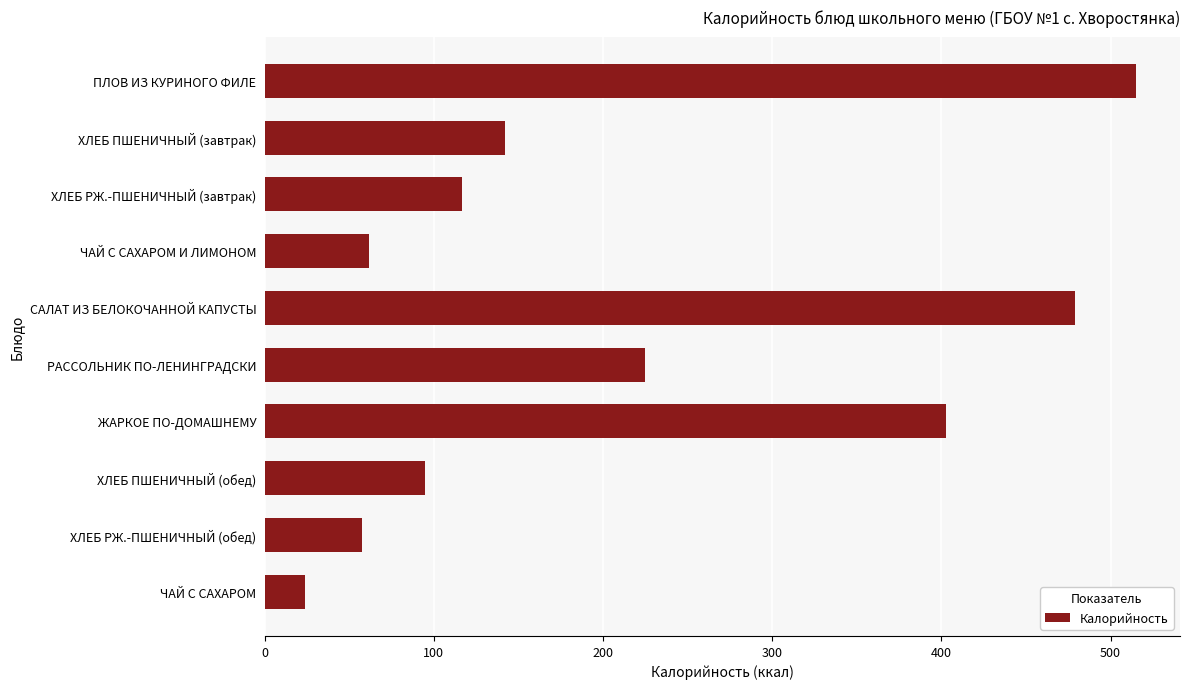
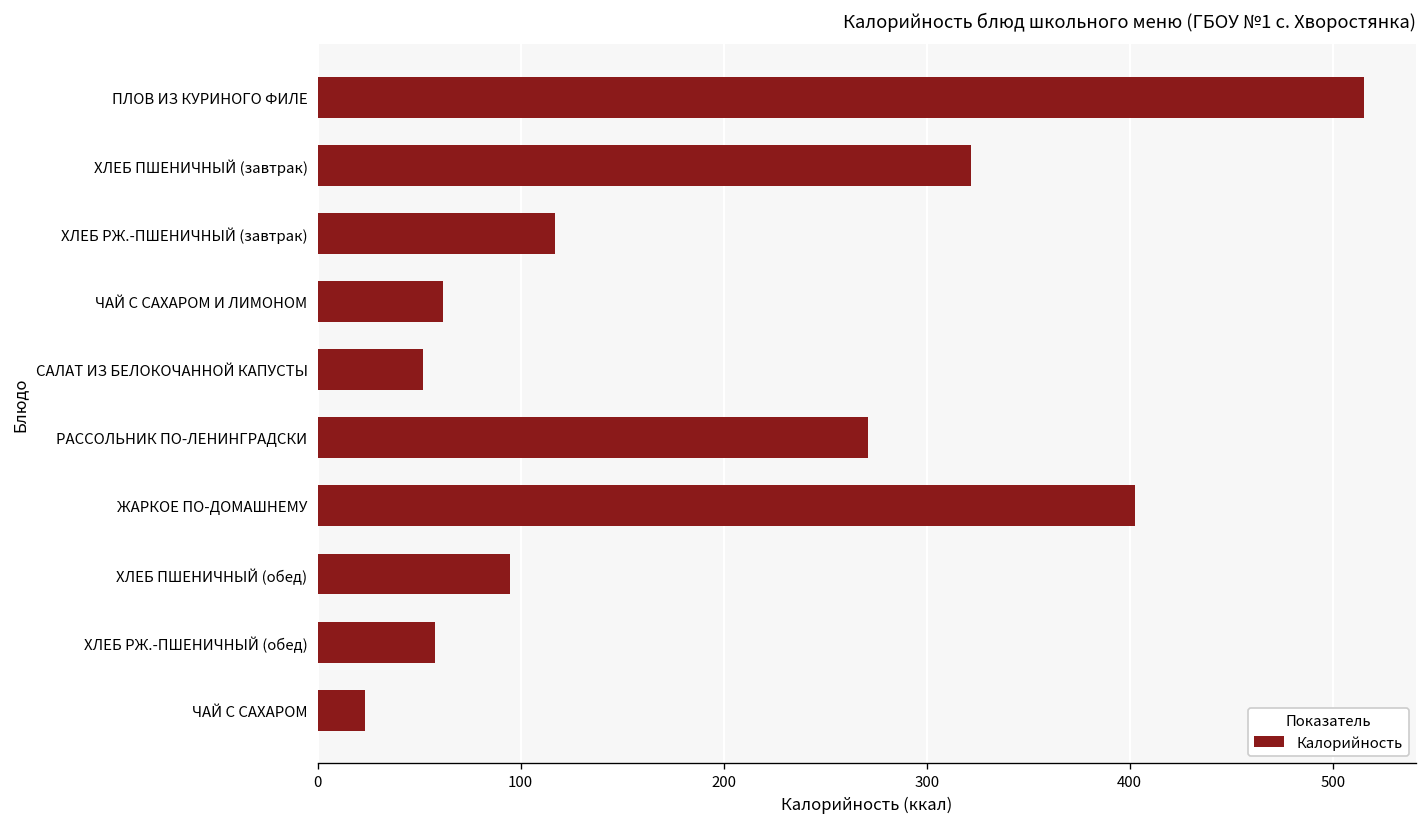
ХЛЕБ ПШЕНИЧНЫЙ (завтрак): 142 -> 322
САЛАТ ИЗ БЕЛОКОЧАННОЙ КАПУСТЫ: 479 -> 52
РАССОЛЬНИК ПО-ЛЕНИНГРАДСКИ: 225 -> 271
